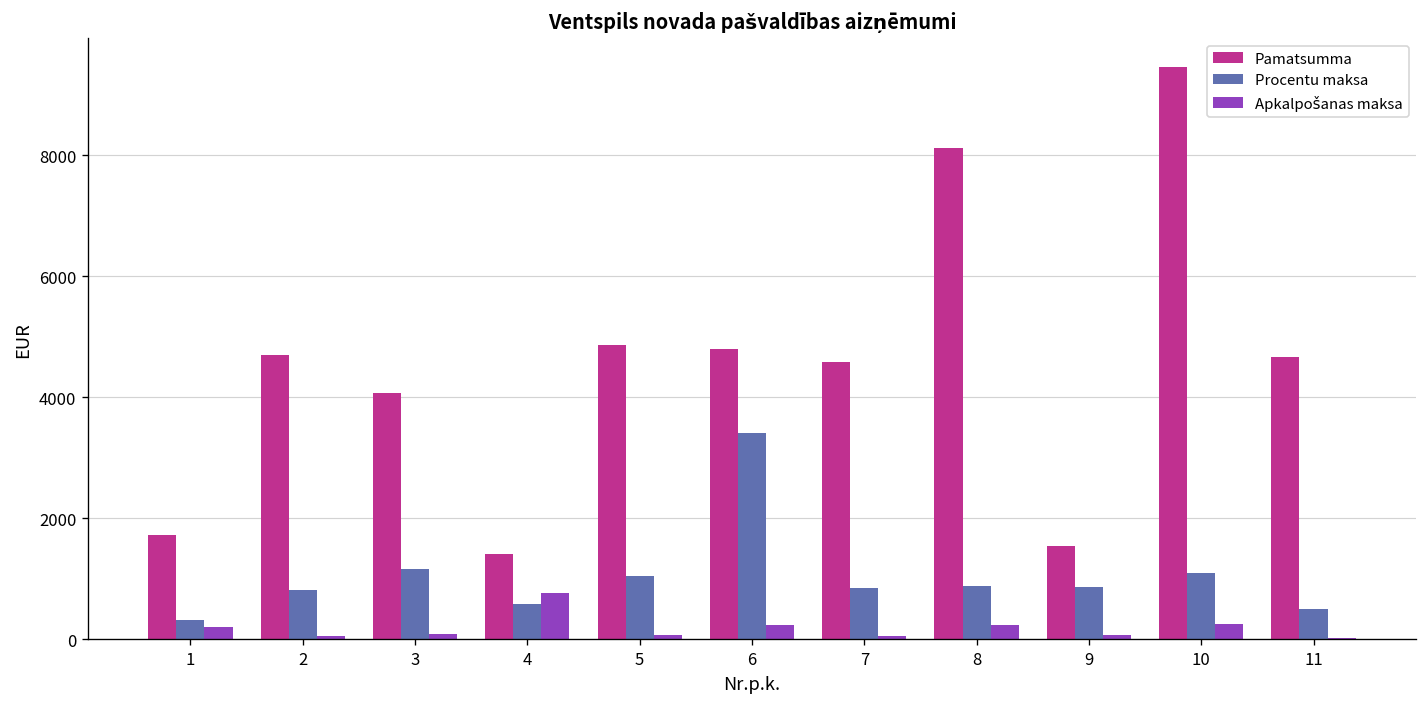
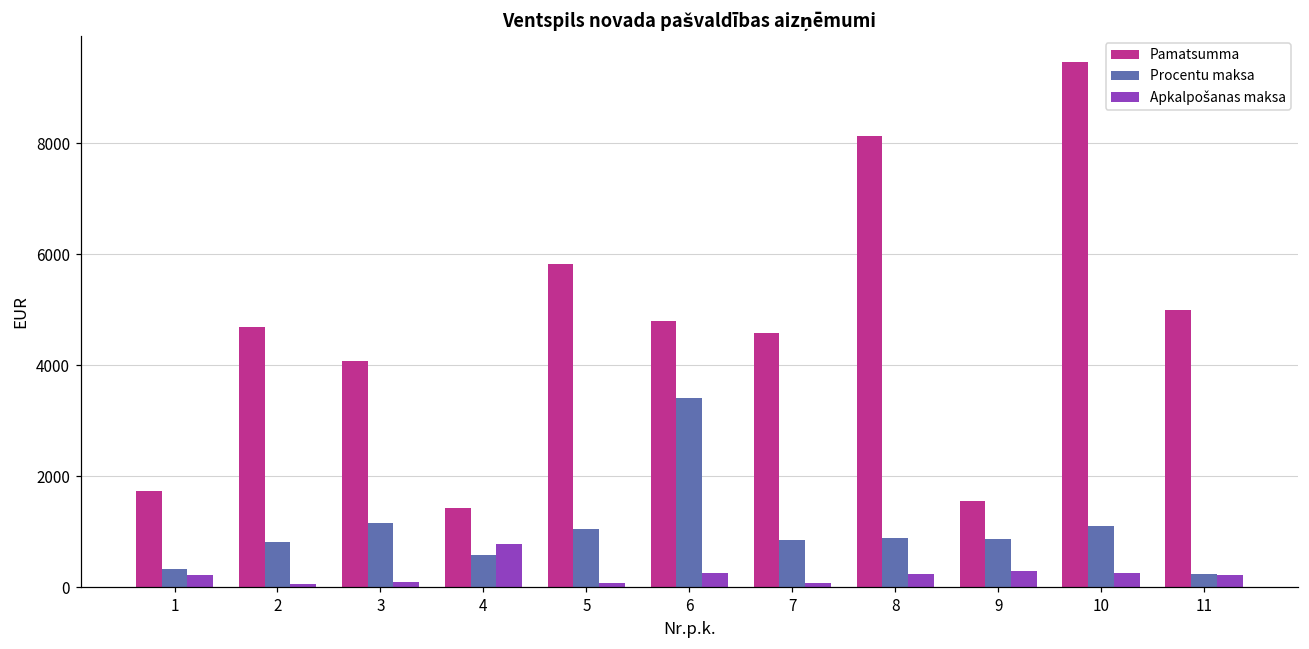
Pamatsumma, 5: 4900 -> 5800
Apkalpošanas maksa, 9: 100 -> 300
Pamatsumma, 11: 4700 -> 5000
Procentu maksa, 11: 500 -> 200
Apkalpošanas maksa, 11: 0 -> 200
